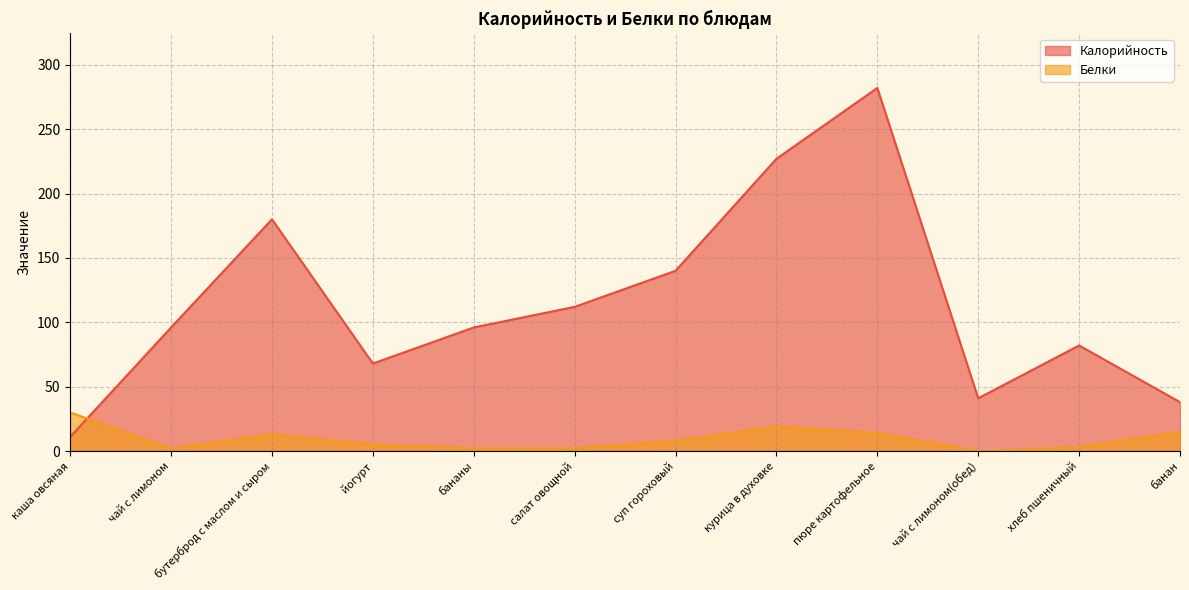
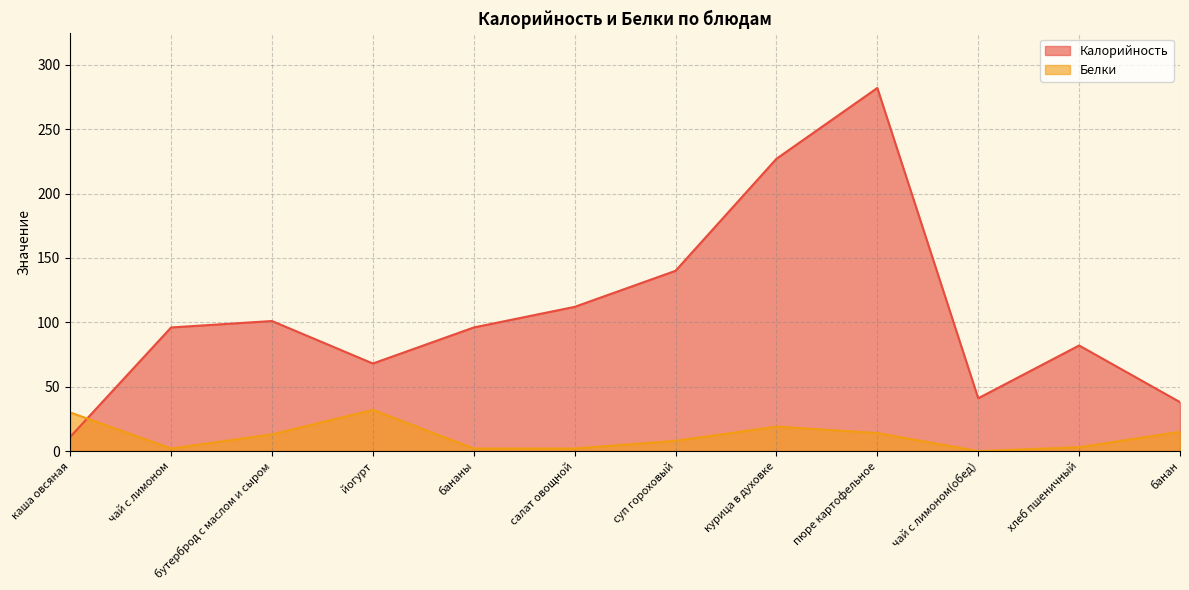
Калорийность, бутерброд с маслом и сыром: 180 -> 101
Белки, йогурт: 5 -> 32
